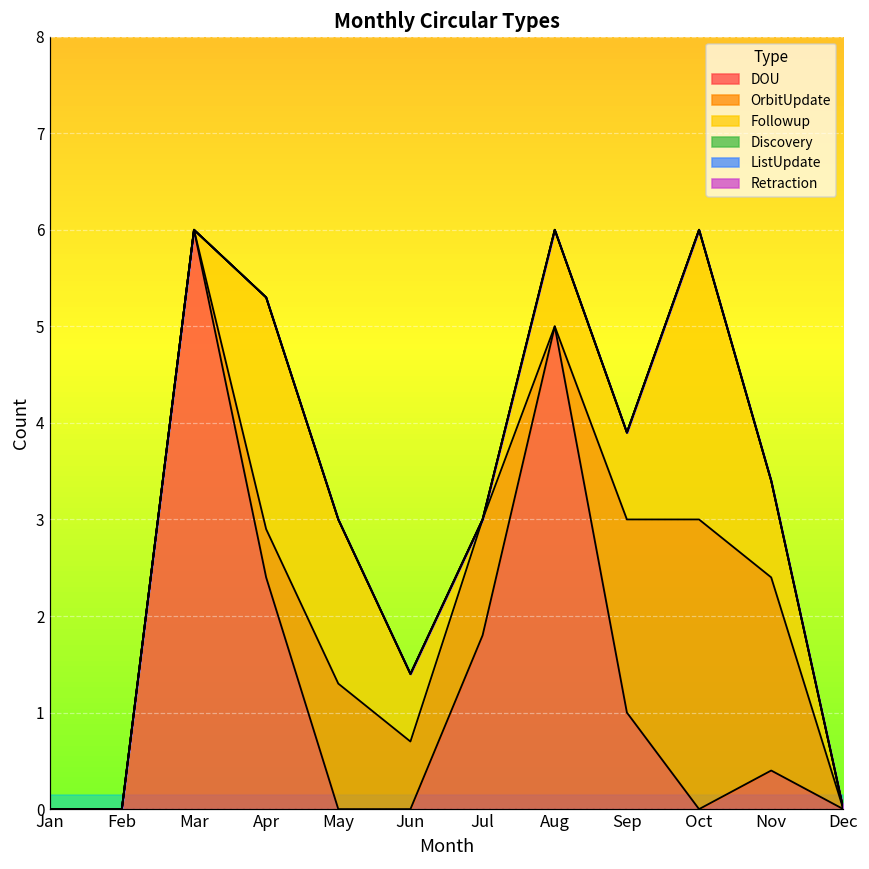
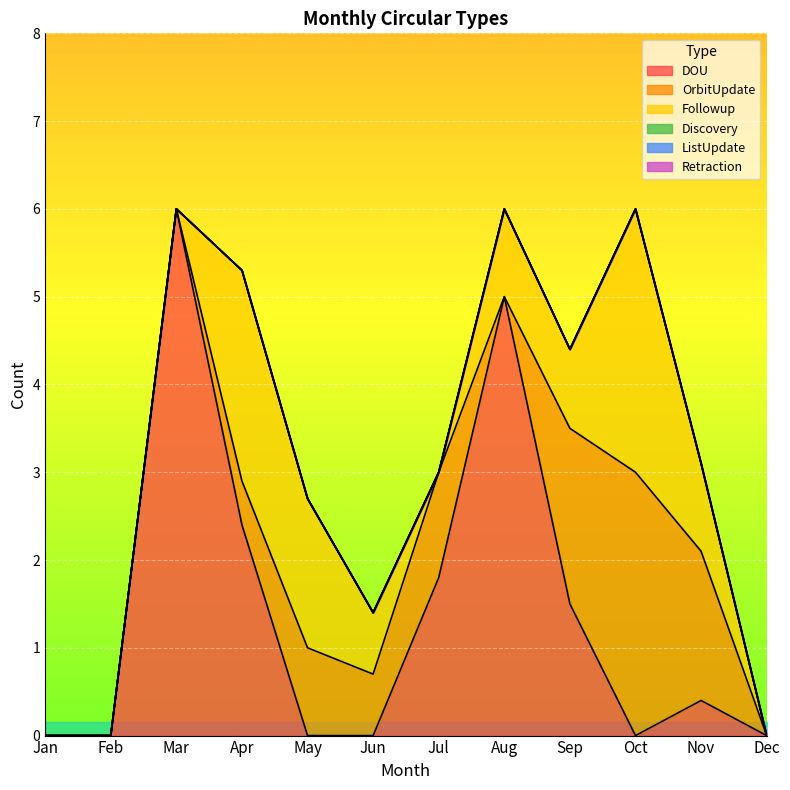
OrbitUpdate, May: 1.3 -> 1.0
DOU, Sep: 1.0 -> 1.5
OrbitUpdate, Nov: 2.0 -> 1.7
